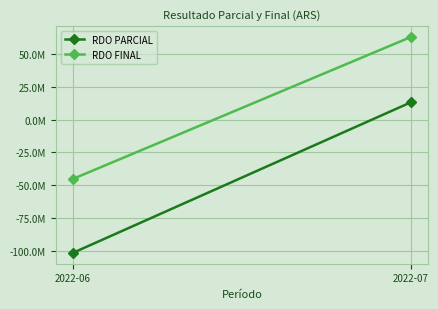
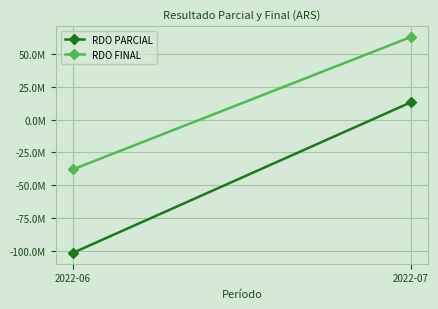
RDO FINAL, 2022-06: -45000000 -> -38000000
